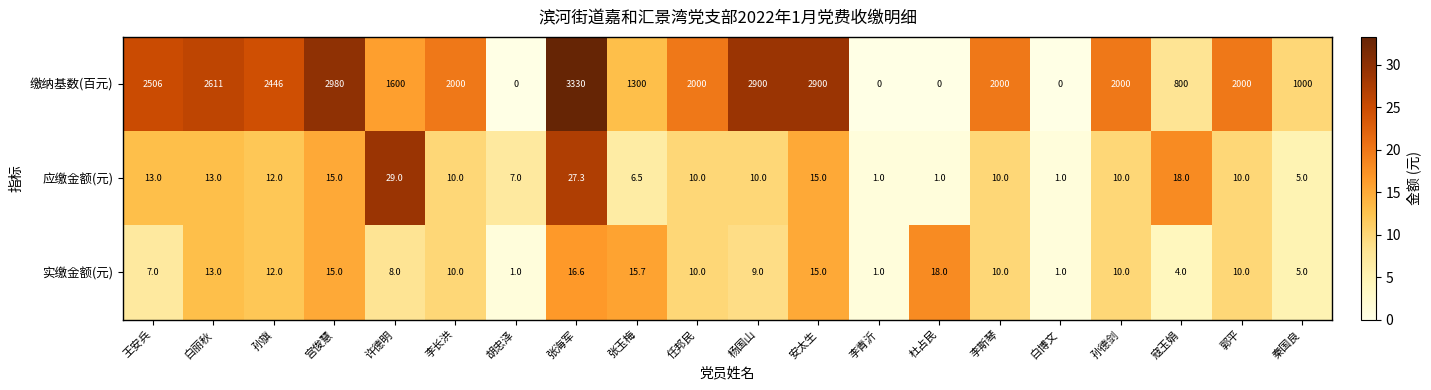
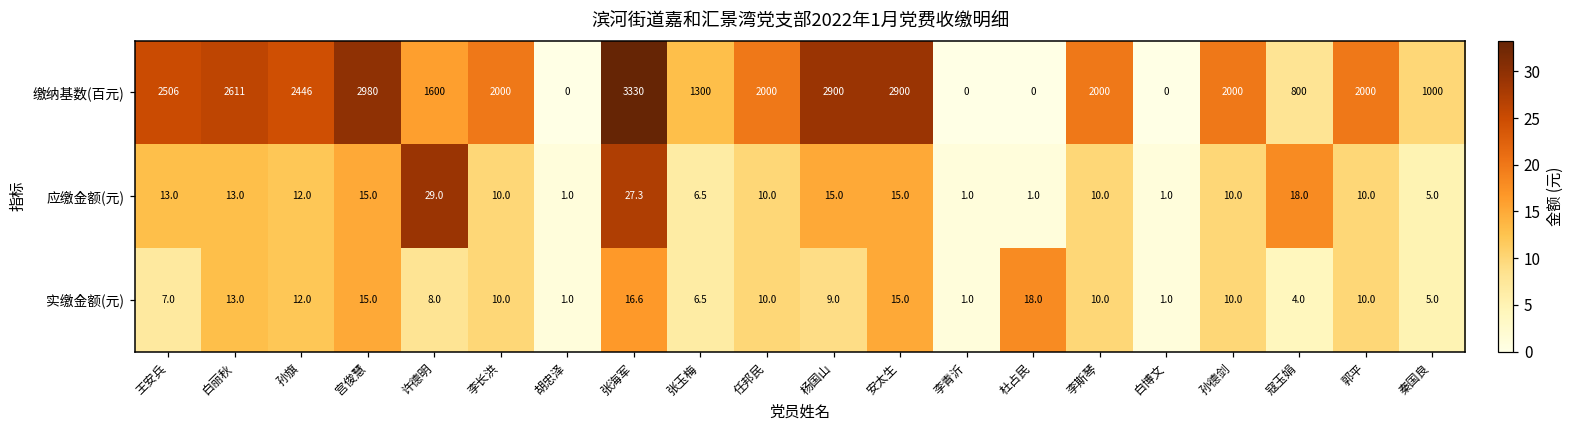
应缴金额(元), 胡忠泽: 7.0 -> 1.0
应缴金额(元), 杨国山: 10.0 -> 15.0
实缴金额(元), 张玉梅: 15.7 -> 6.5
